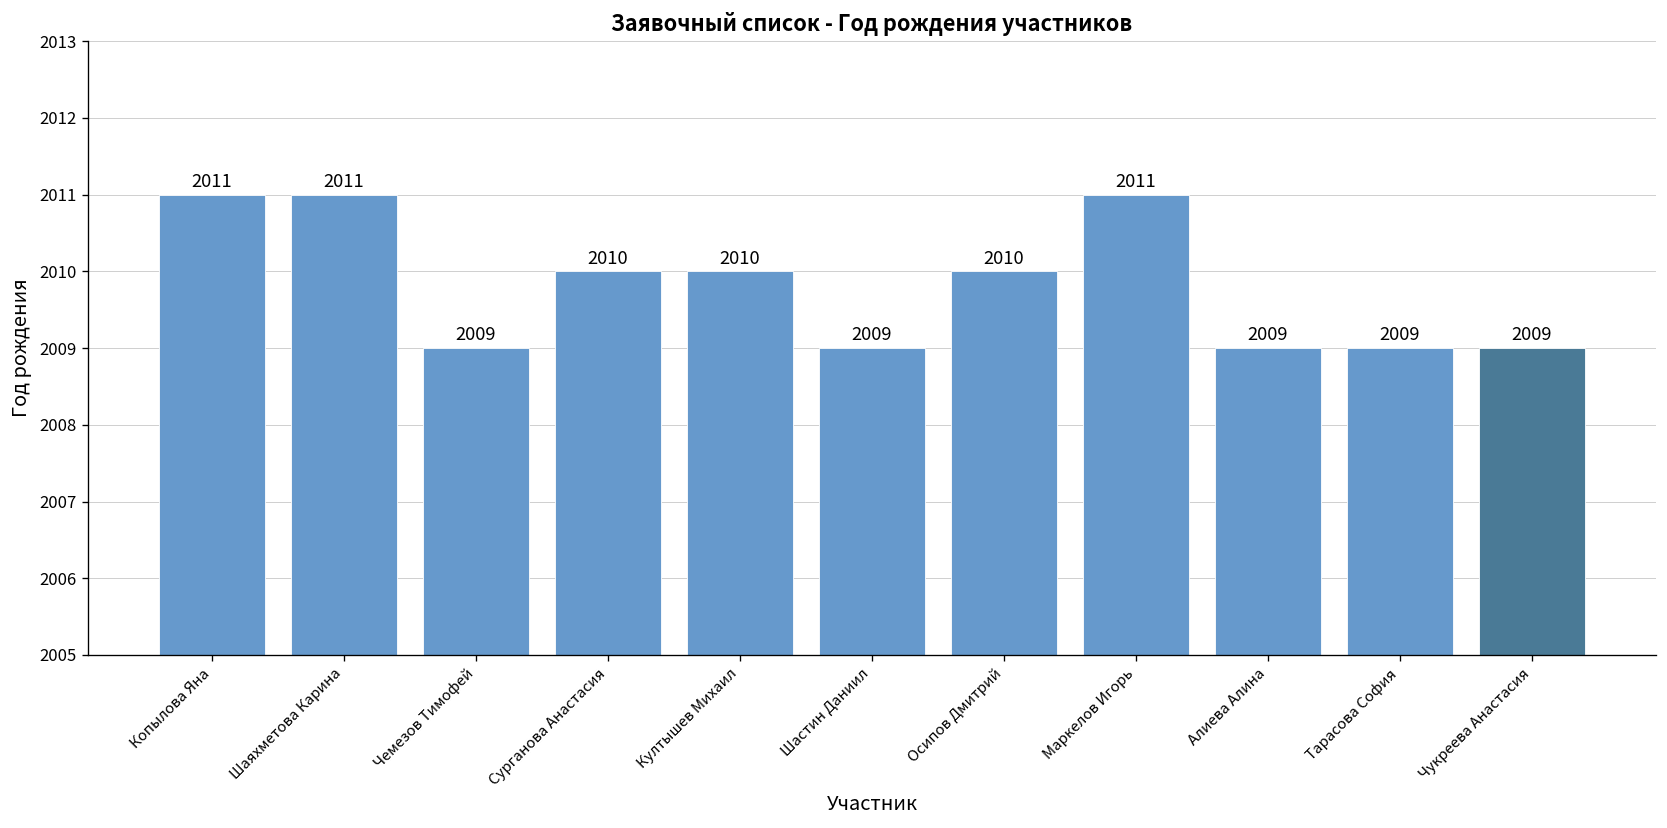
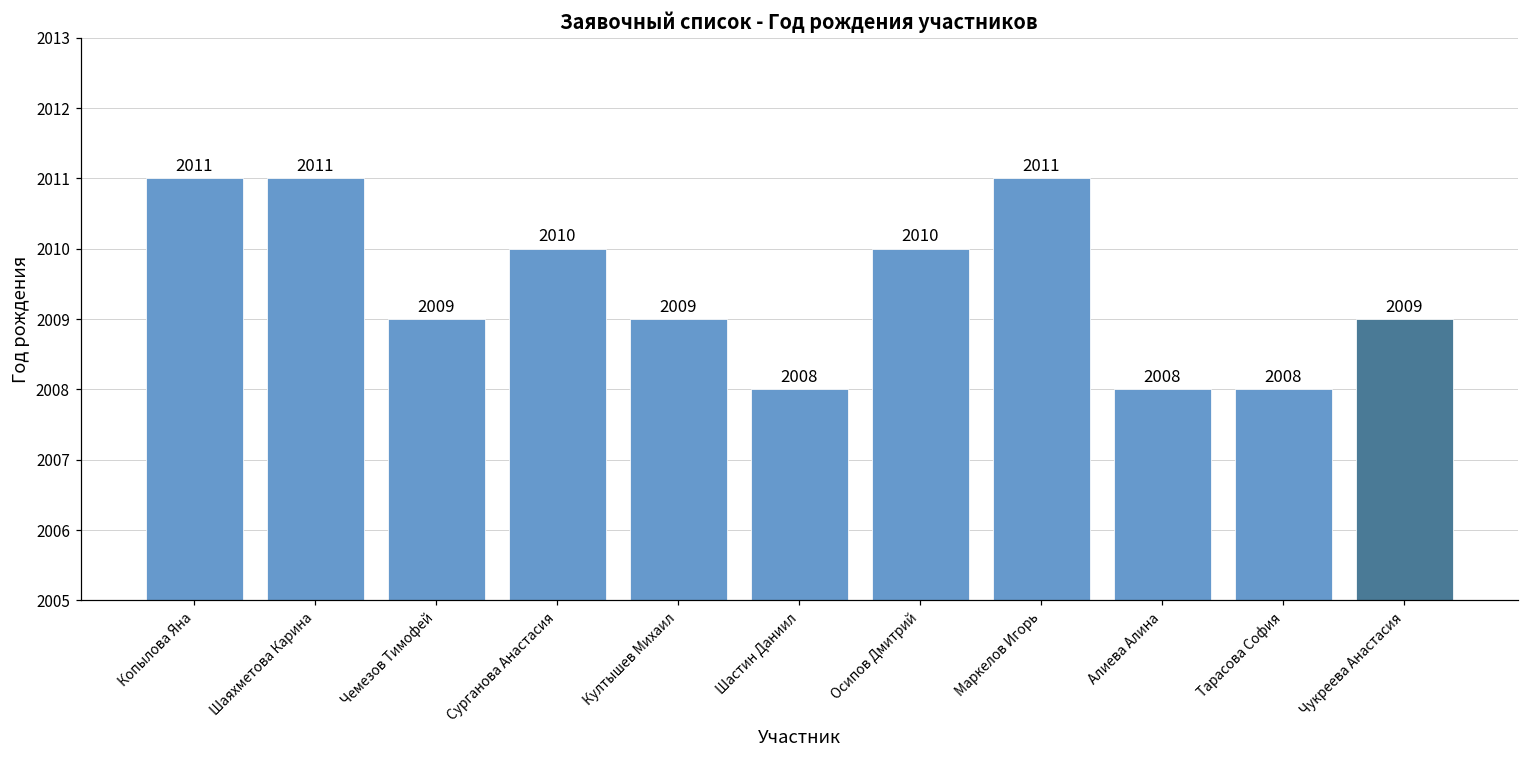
Култышев Михаил: 2010 -> 2009
Шастин Даниил: 2009 -> 2008
Алиева Алина: 2009 -> 2008
Тарасова София: 2009 -> 2008
